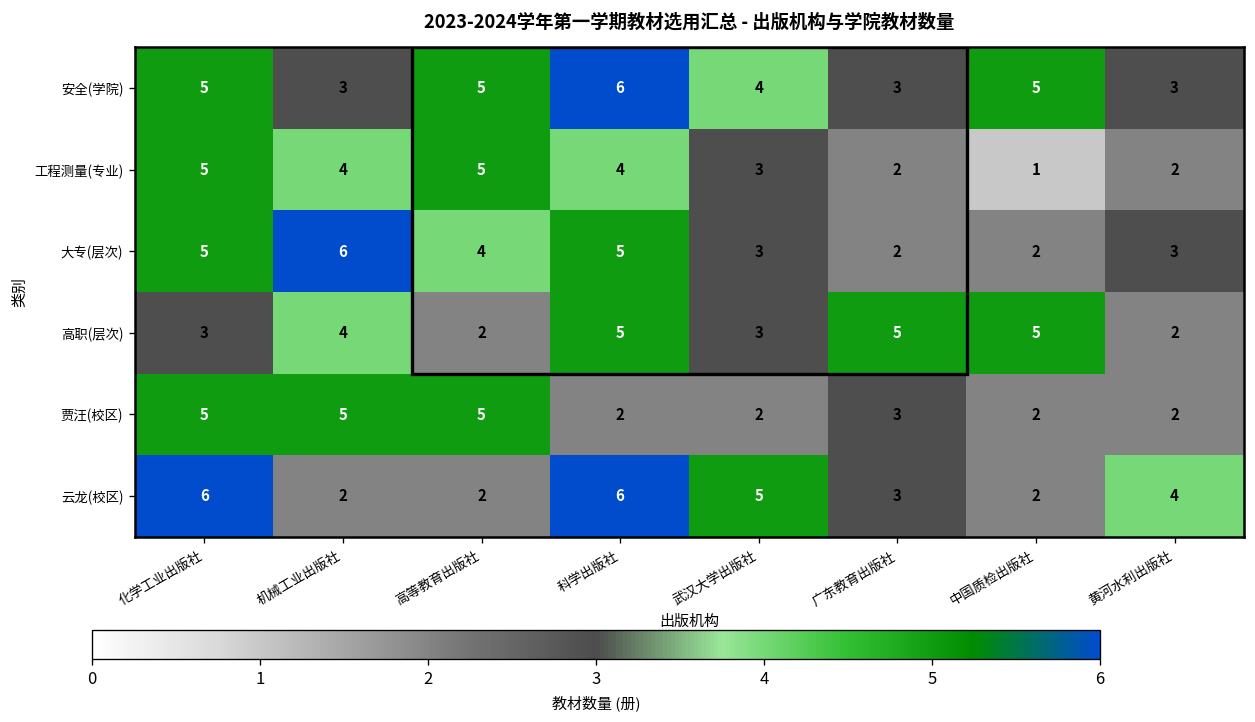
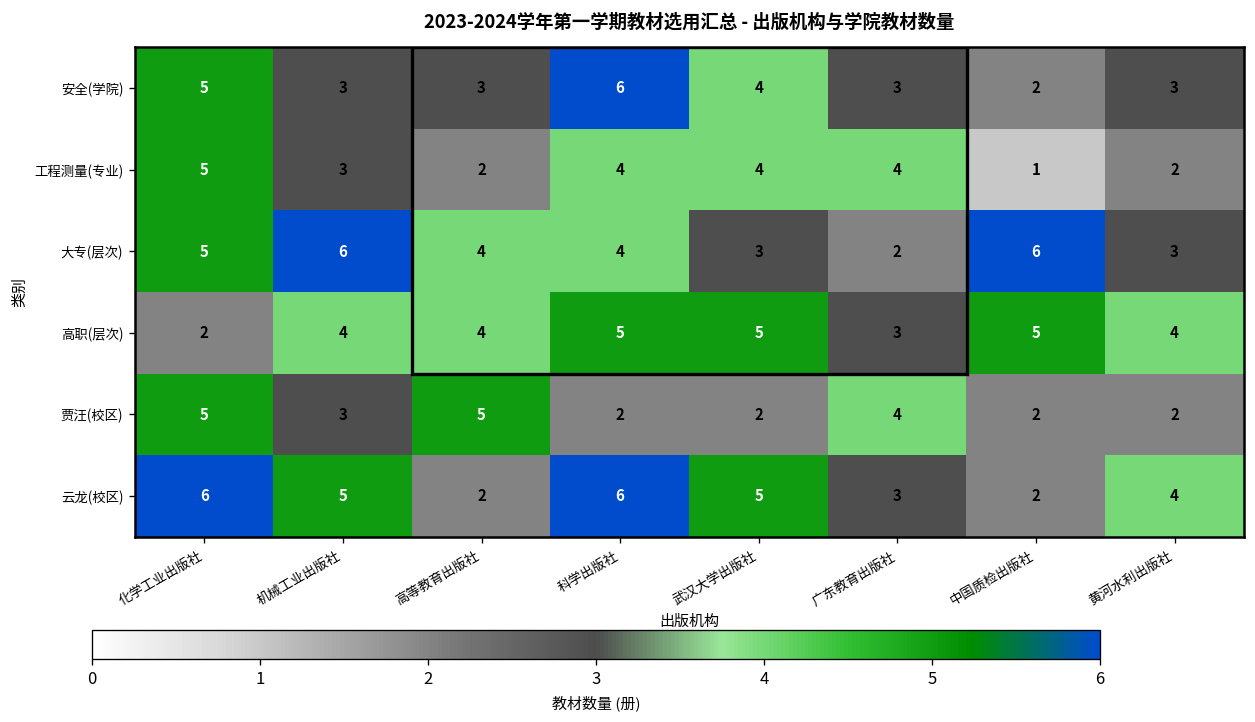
安全(学院), 高等教育出版社: 5 -> 3
安全(学院), 中国质检出版社: 5 -> 2
工程测量(专业), 机械工业出版社: 4 -> 3
工程测量(专业), 高等教育出版社: 5 -> 2
工程测量(专业), 武汉大学出版社: 3 -> 4
工程测量(专业), 广东教育出版社: 2 -> 4
大专(层次), 科学出版社: 5 -> 4
大专(层次), 中国质检出版社: 2 -> 6
高职(层次), 化学工业出版社: 3 -> 2
高职(层次), 高等教育出版社: 2 -> 4
高职(层次), 武汉大学出版社: 3 -> 5
高职(层次), 广东教育出版社: 5 -> 3
高职(层次), 黄河水利出版社: 2 -> 4
贾汪(校区), 机械工业出版社: 5 -> 3
贾汪(校区), 广东教育出版社: 3 -> 4
云龙(校区), 机械工业出版社: 2 -> 5
